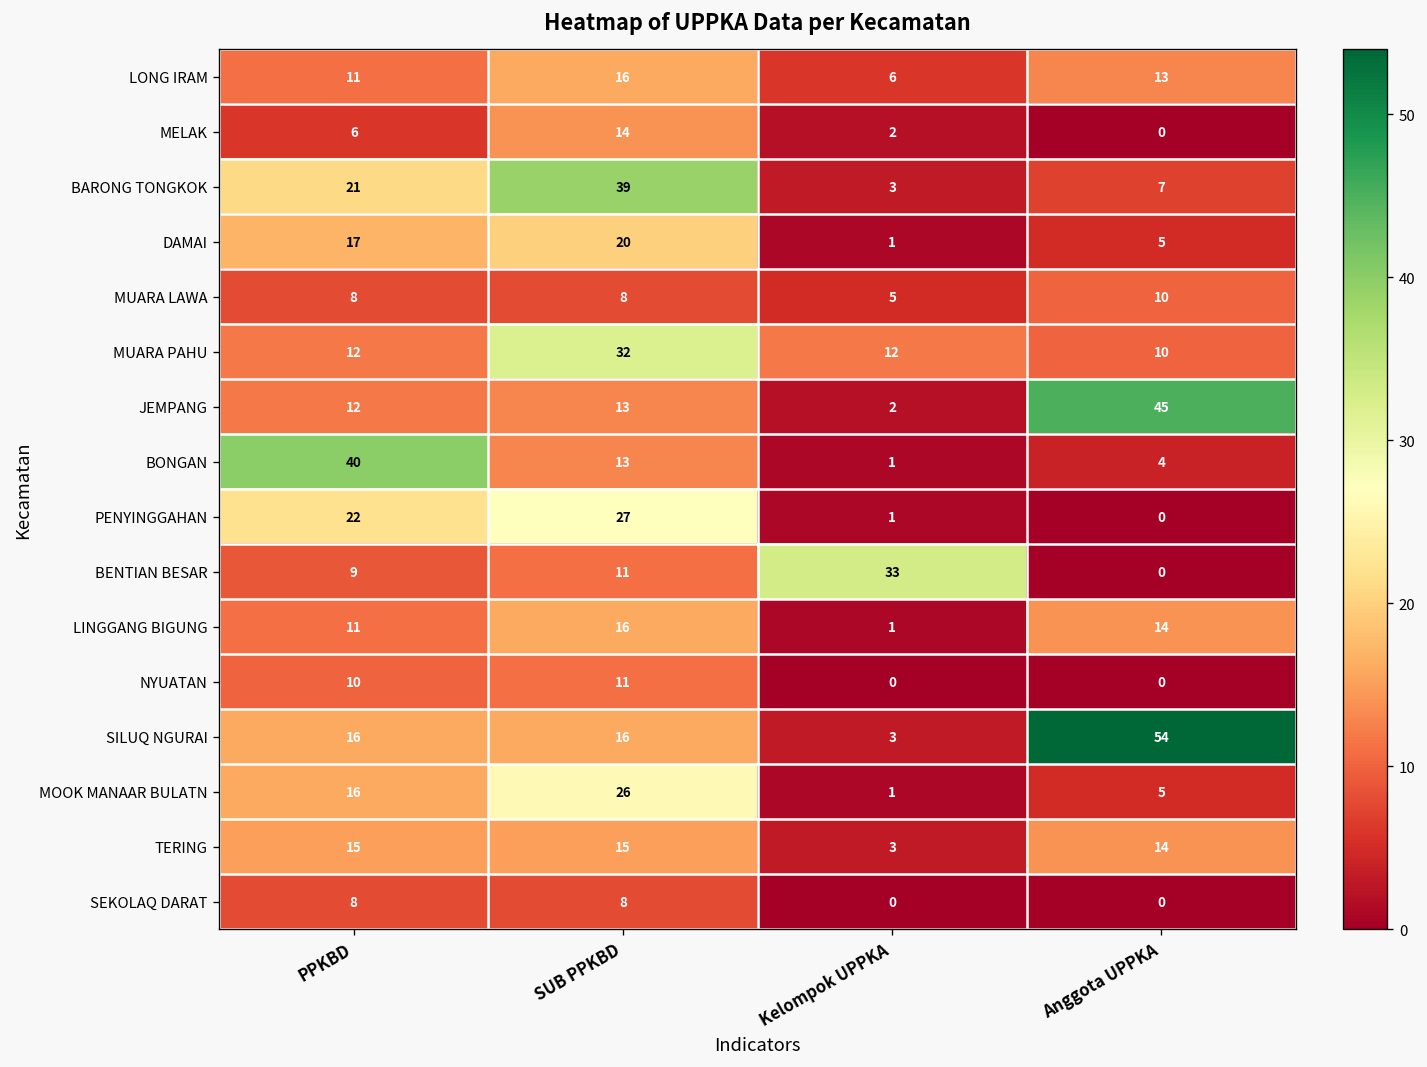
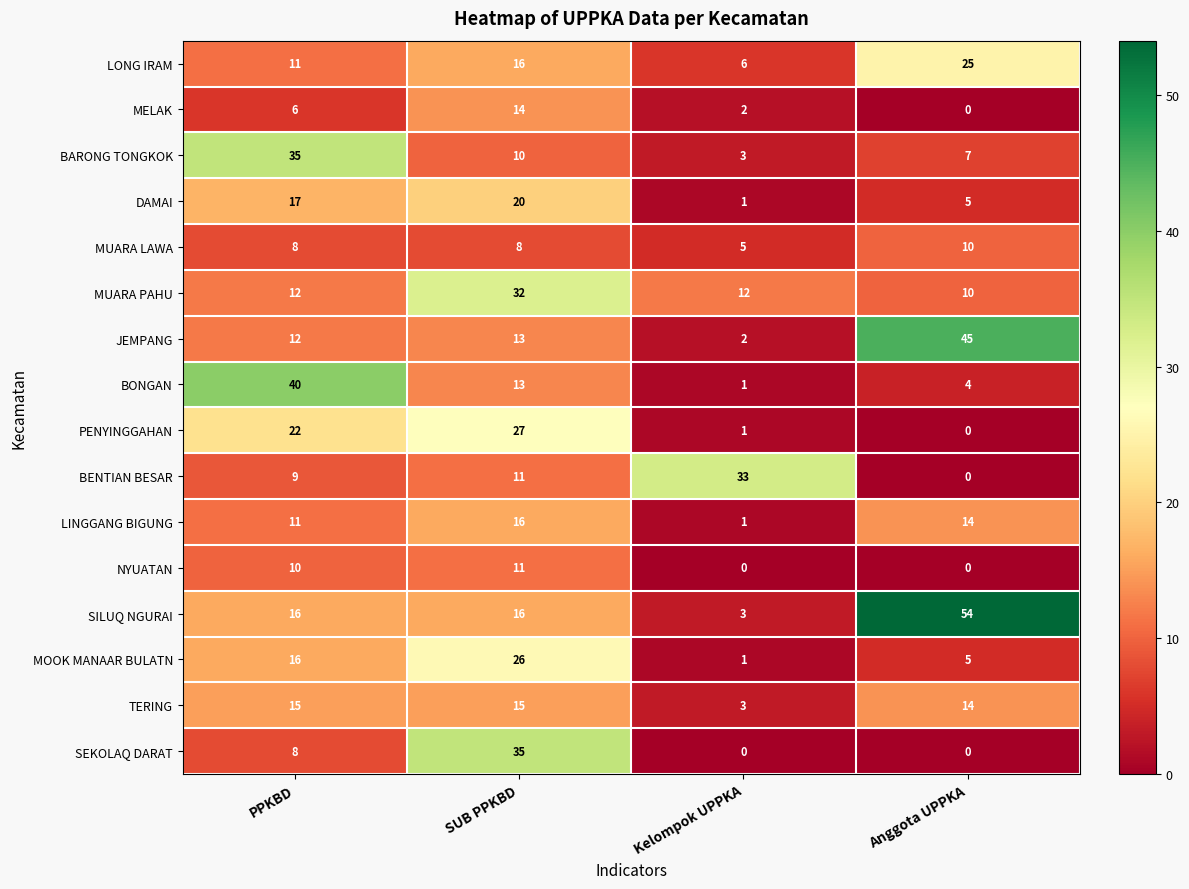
LONG IRAM, Anggota UPPKA: 13 -> 25
BARONG TONGKOK, PPKBD: 21 -> 35
BARONG TONGKOK, SUB PPKBD: 39 -> 10
SEKOLAQ DARAT, SUB PPKBD: 8 -> 35
